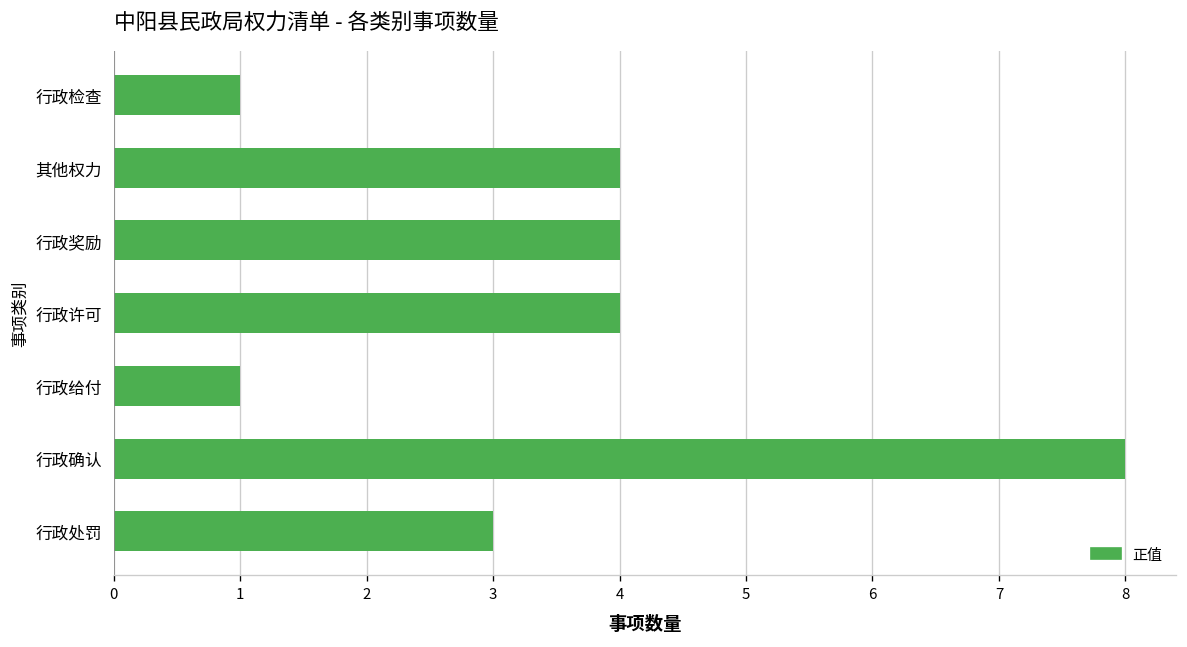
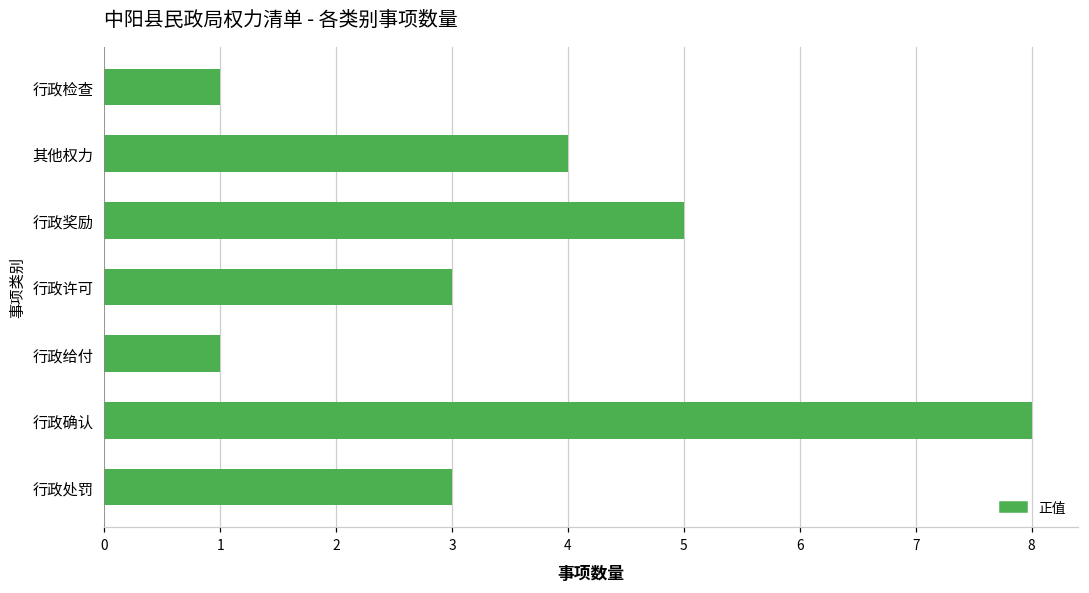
行政奖励: 4 -> 5
行政许可: 4 -> 3
